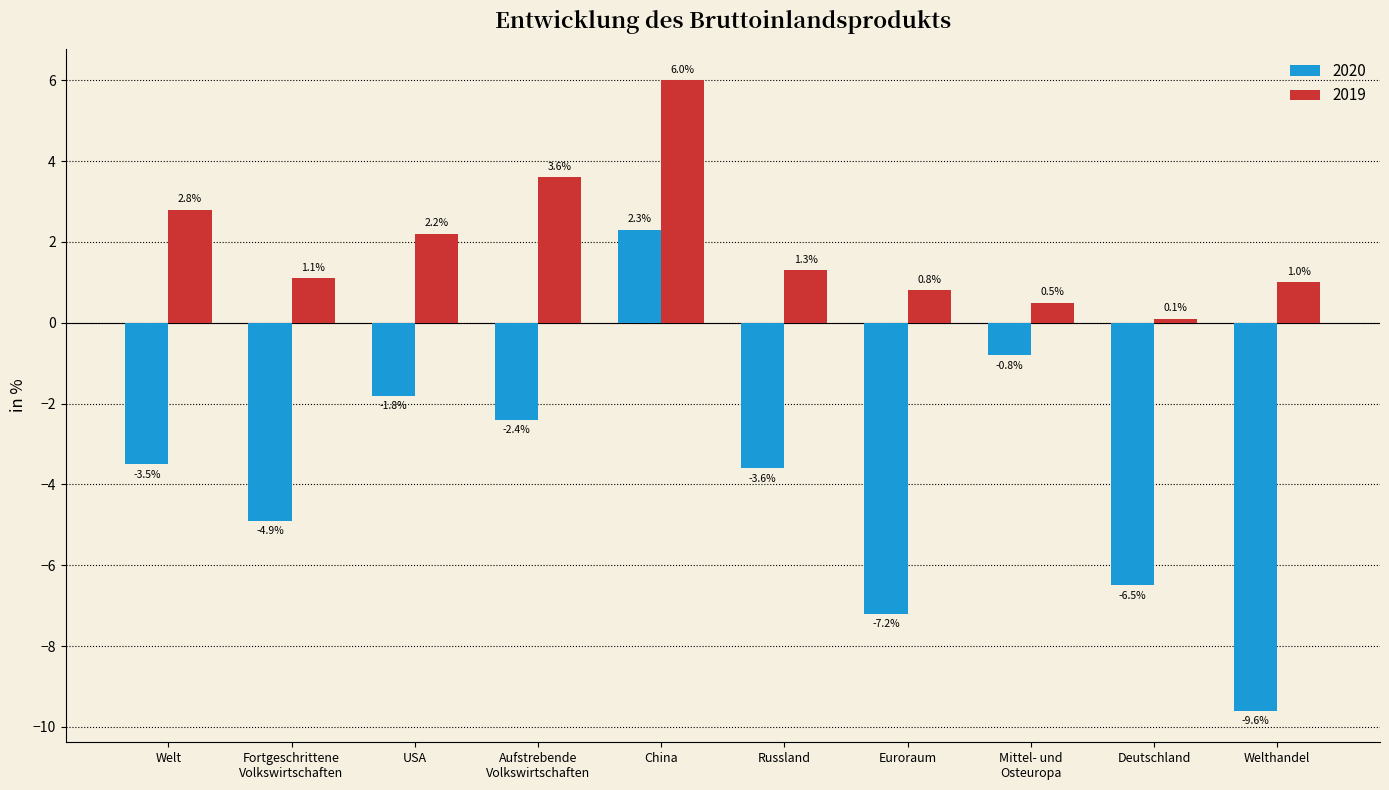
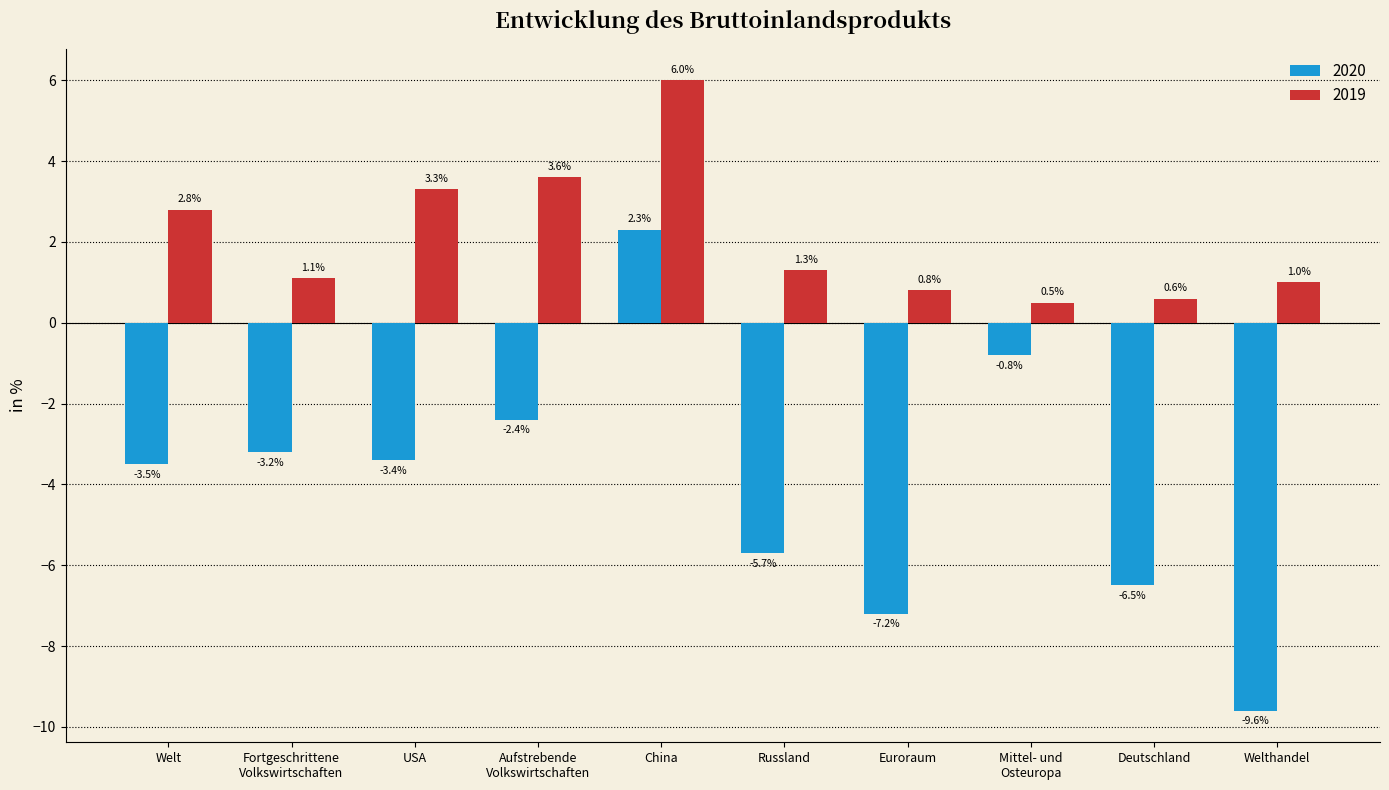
2020, Fortgeschrittene Volkswirtschaften: -4.9% -> -3.2%
2020, USA: -1.8% -> -3.4%
2019, USA: 2.2% -> 3.3%
2020, Russland: -3.6% -> -5.7%
2019, Deutschland: 0.1% -> 0.6%
